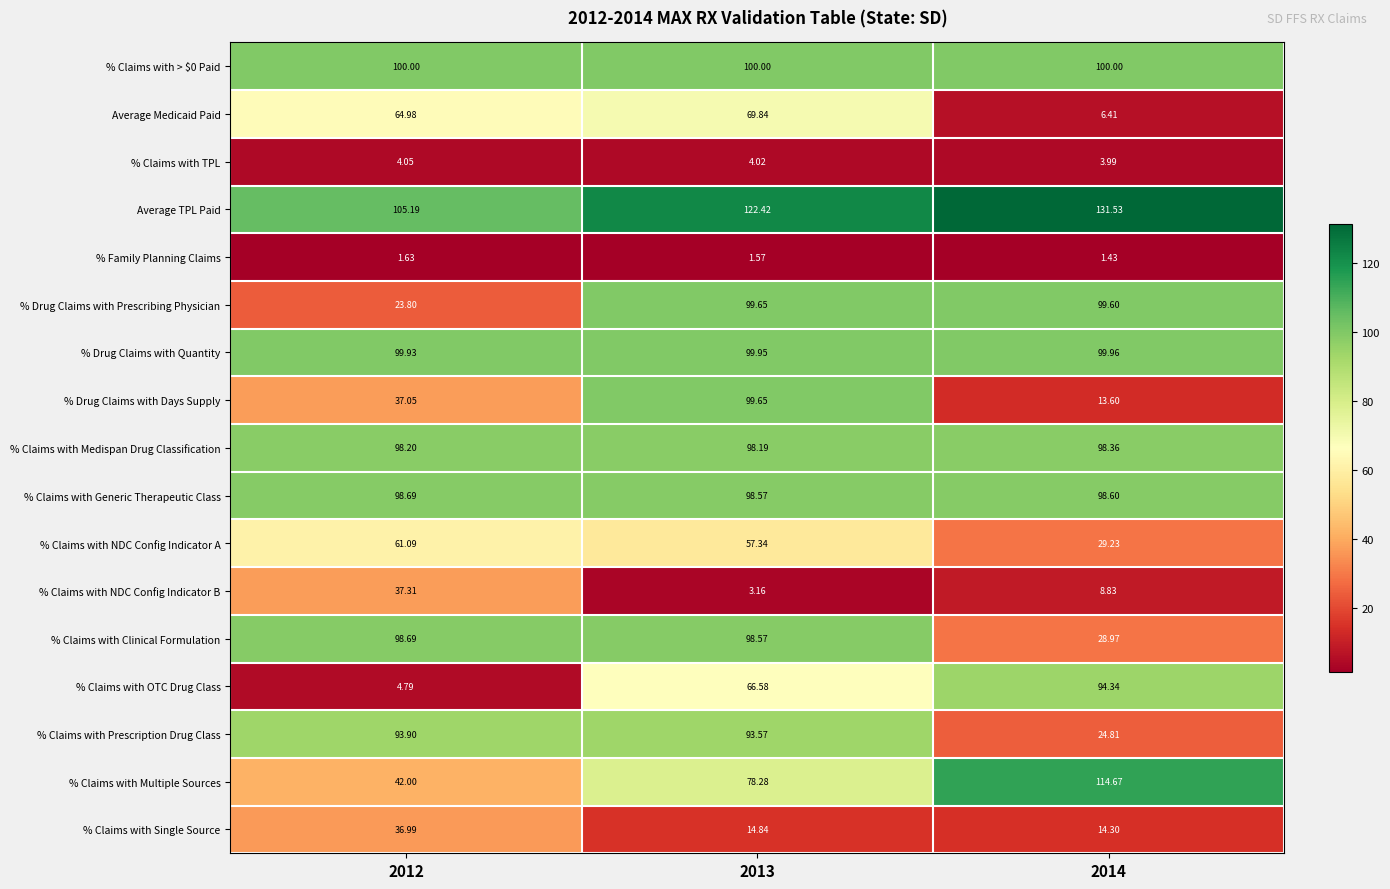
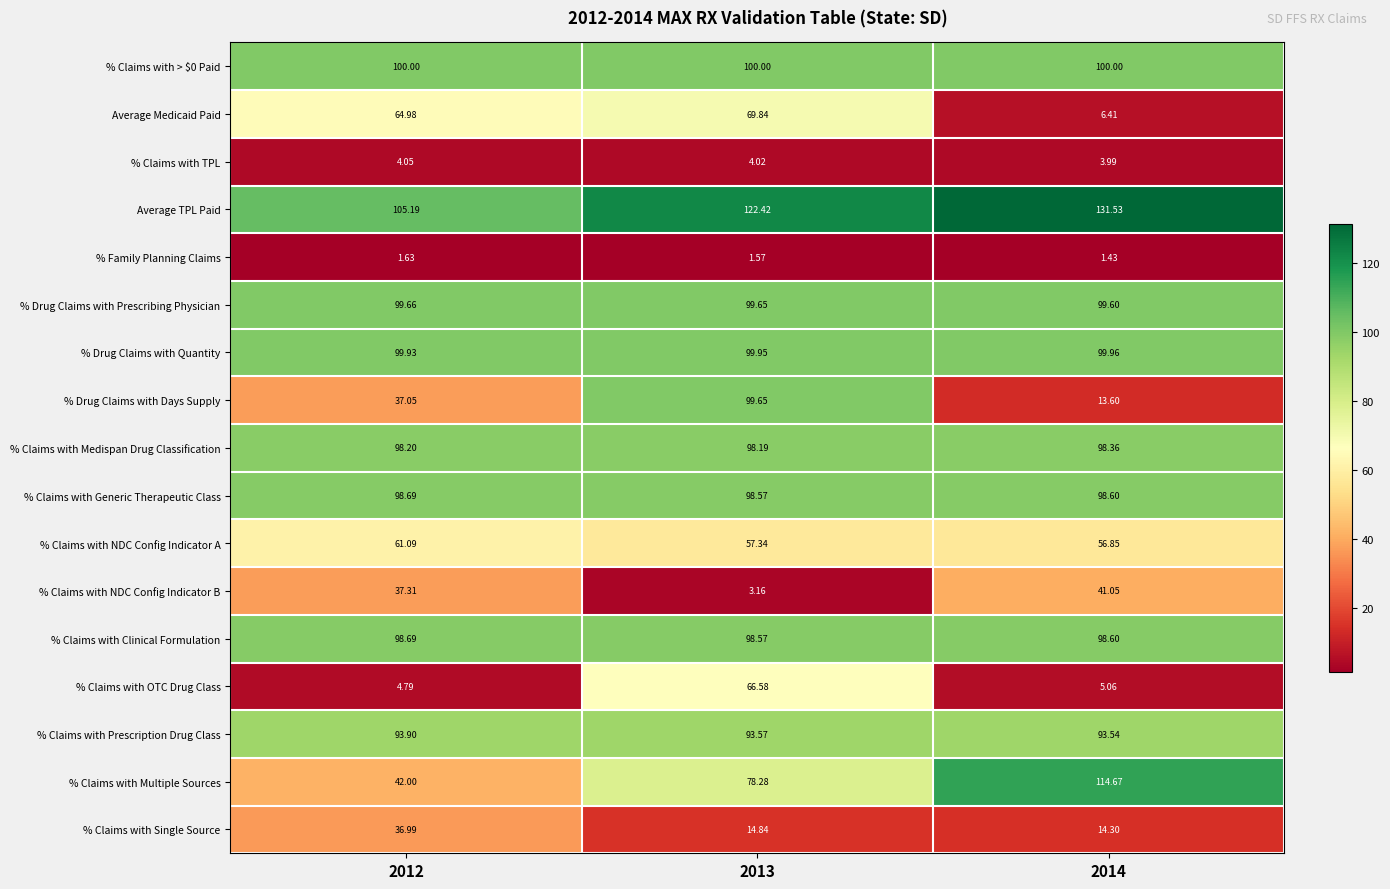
% Drug Claims with Prescribing Physician, 2012: 23.80 -> 99.66
% Claims with NDC Config Indicator A, 2014: 29.23 -> 56.85
% Claims with NDC Config Indicator B, 2014: 8.83 -> 41.05
% Claims with Clinical Formulation, 2014: 28.97 -> 98.60
% Claims with OTC Drug Class, 2014: 94.34 -> 5.06
% Claims with Prescription Drug Class, 2014: 24.81 -> 93.54
